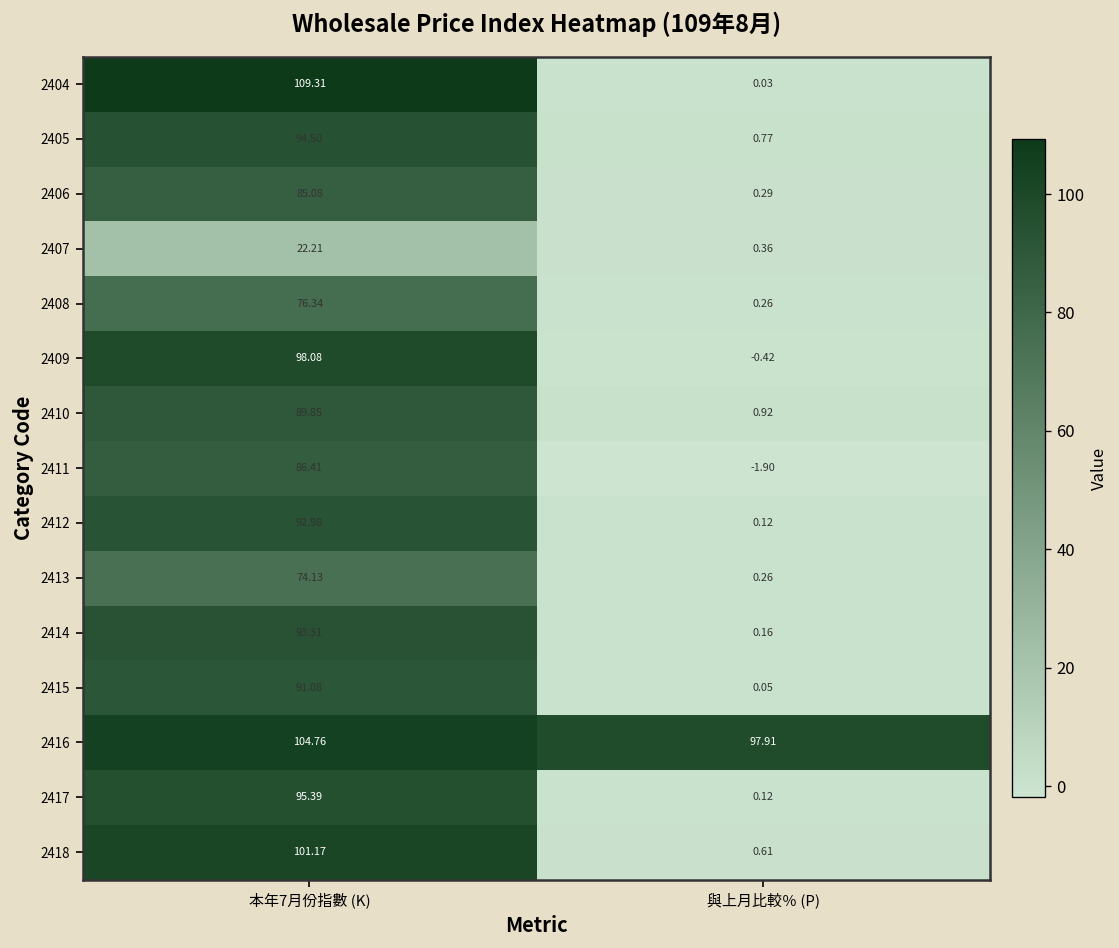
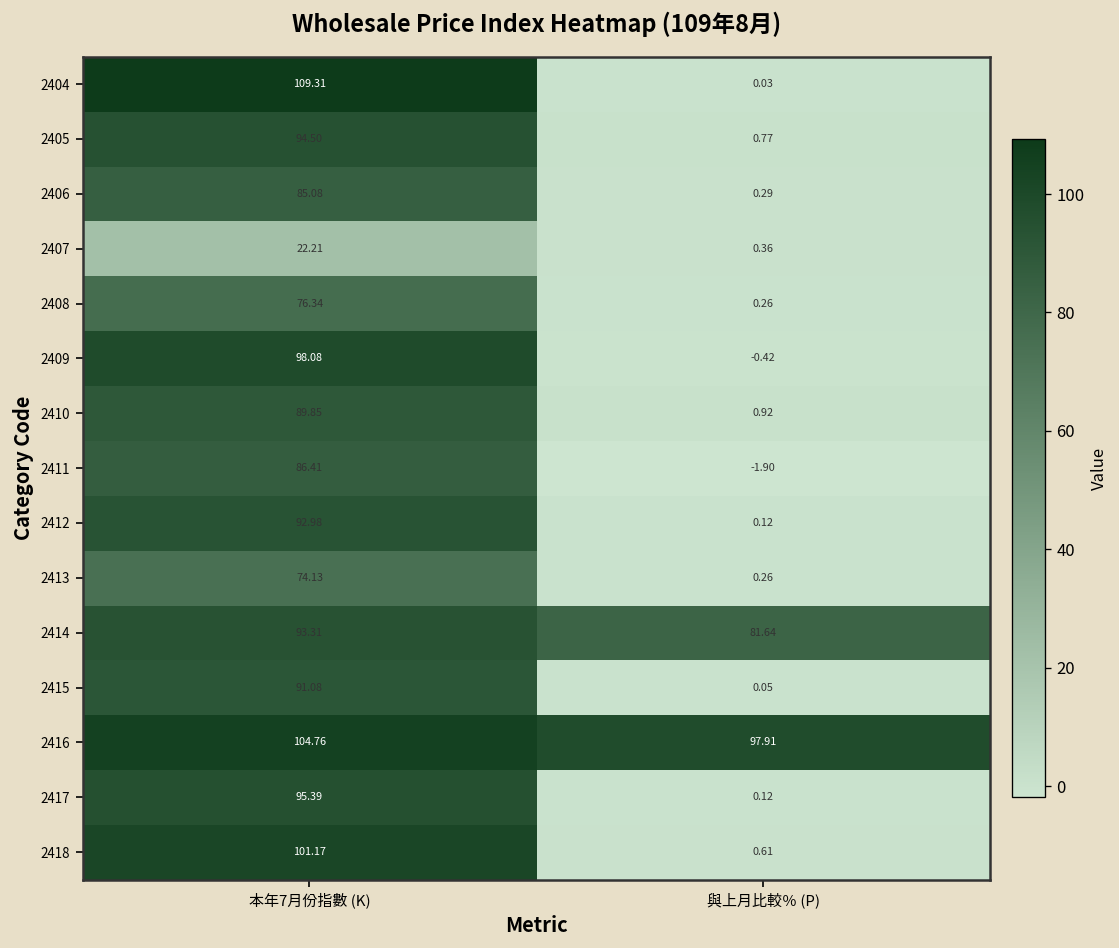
2414, 與上月比較％ (P): 0.16 -> 81.64
